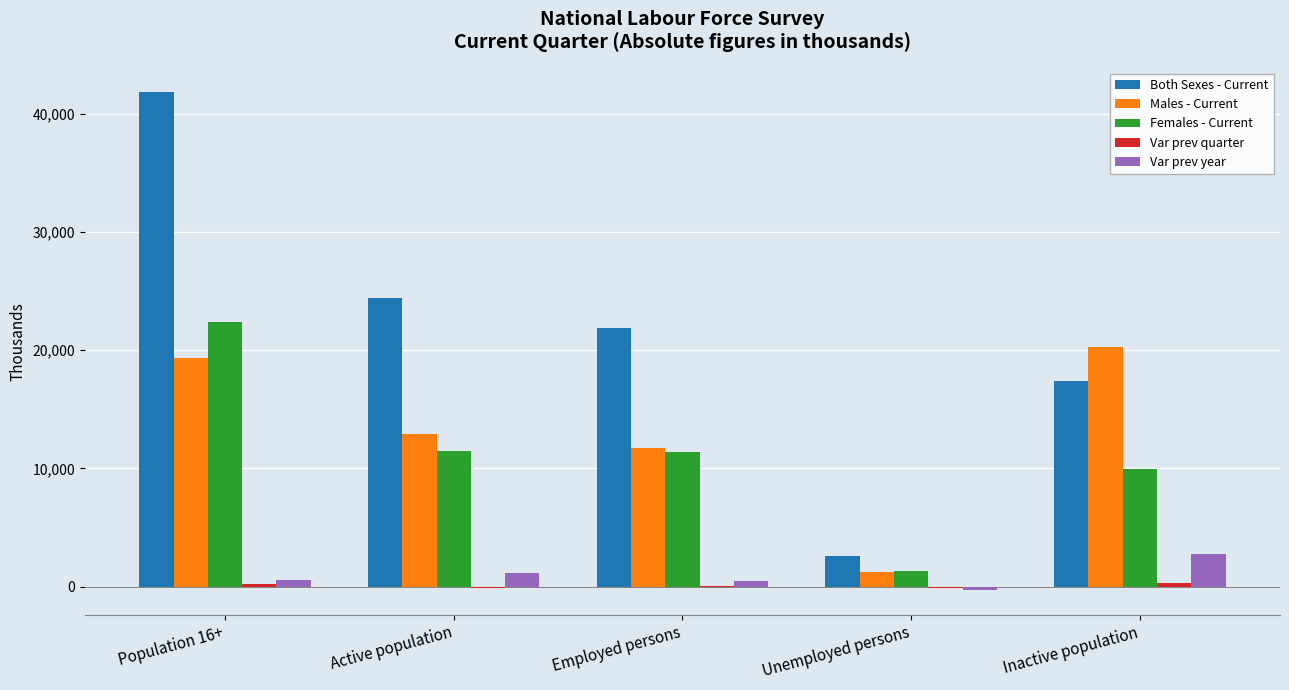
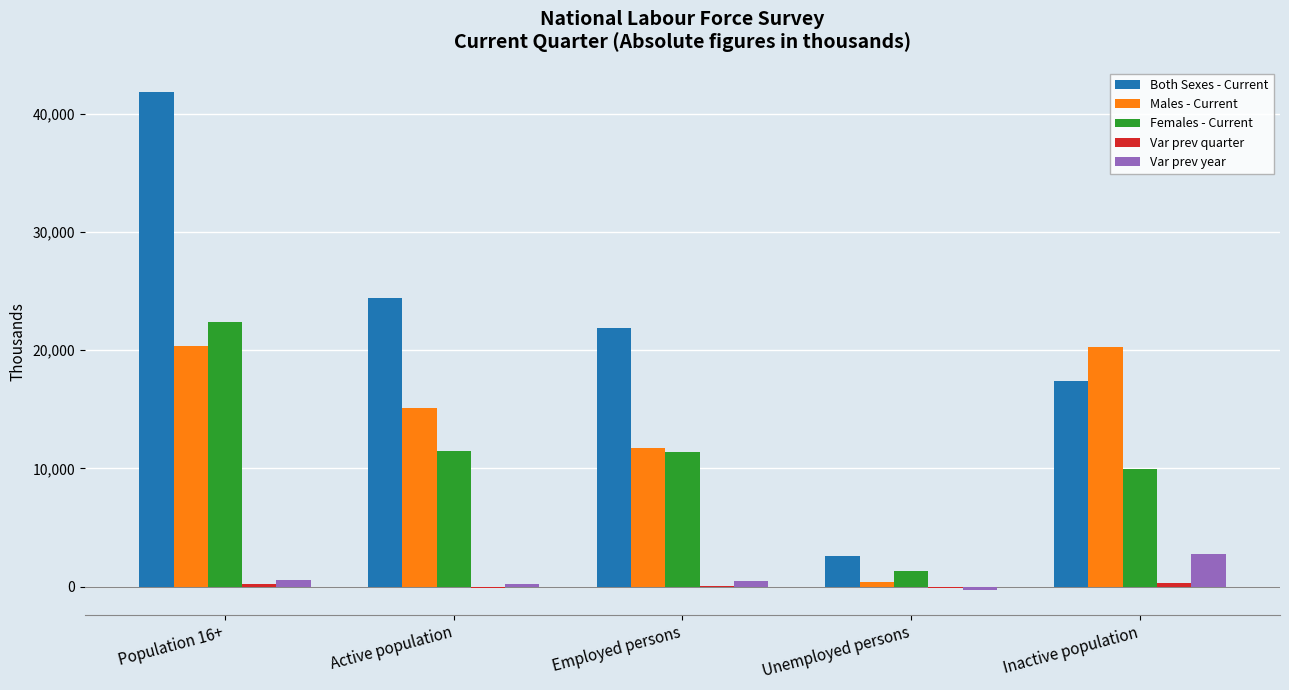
Males - Current, Population 16+: 19,300 -> 20,300
Males - Current, Active population: 12,900 -> 15,100
Var prev year, Active population: 1,200 -> 200
Males - Current, Unemployed persons: 1,200 -> 400
